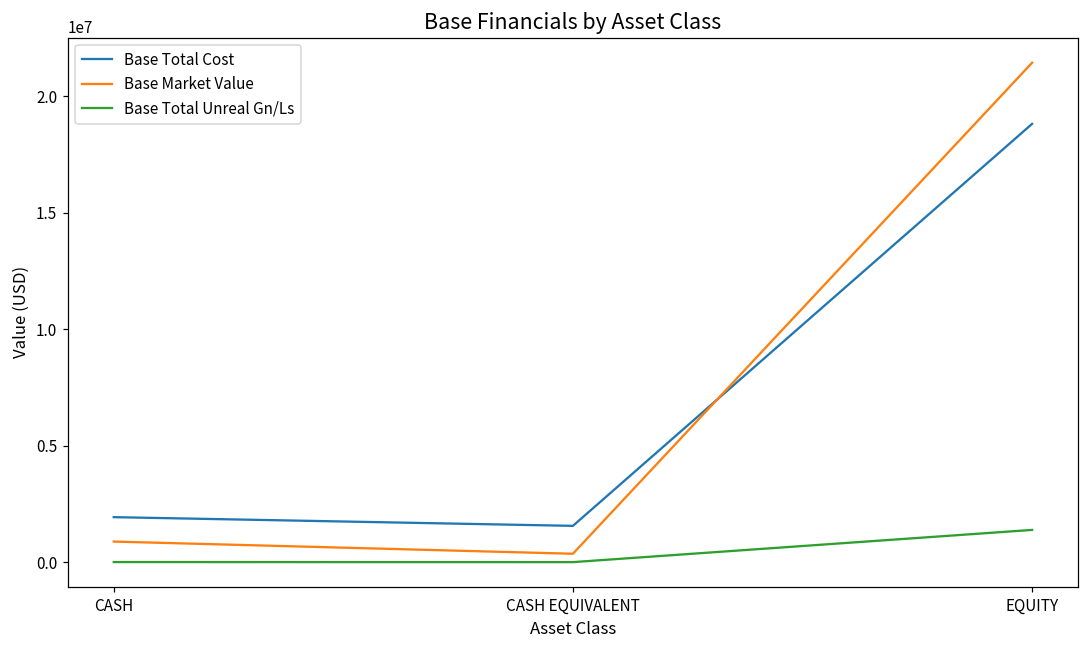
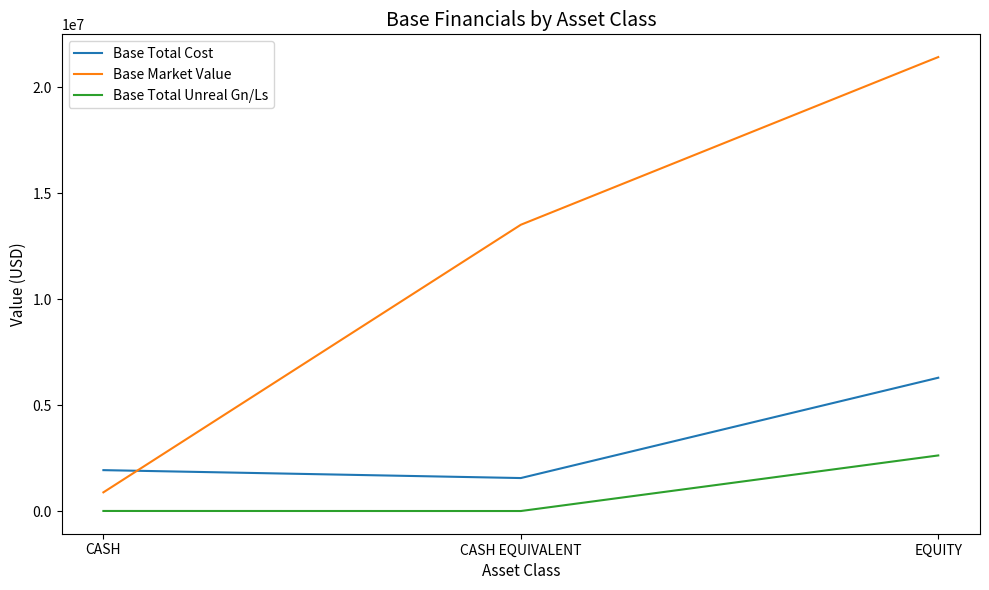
Base Market Value, CASH EQUIVALENT: 400000 -> 13500000
Base Total Cost, EQUITY: 18800000 -> 6300000
Base Total Unreal Gn/Ls, EQUITY: 1400000 -> 2600000
